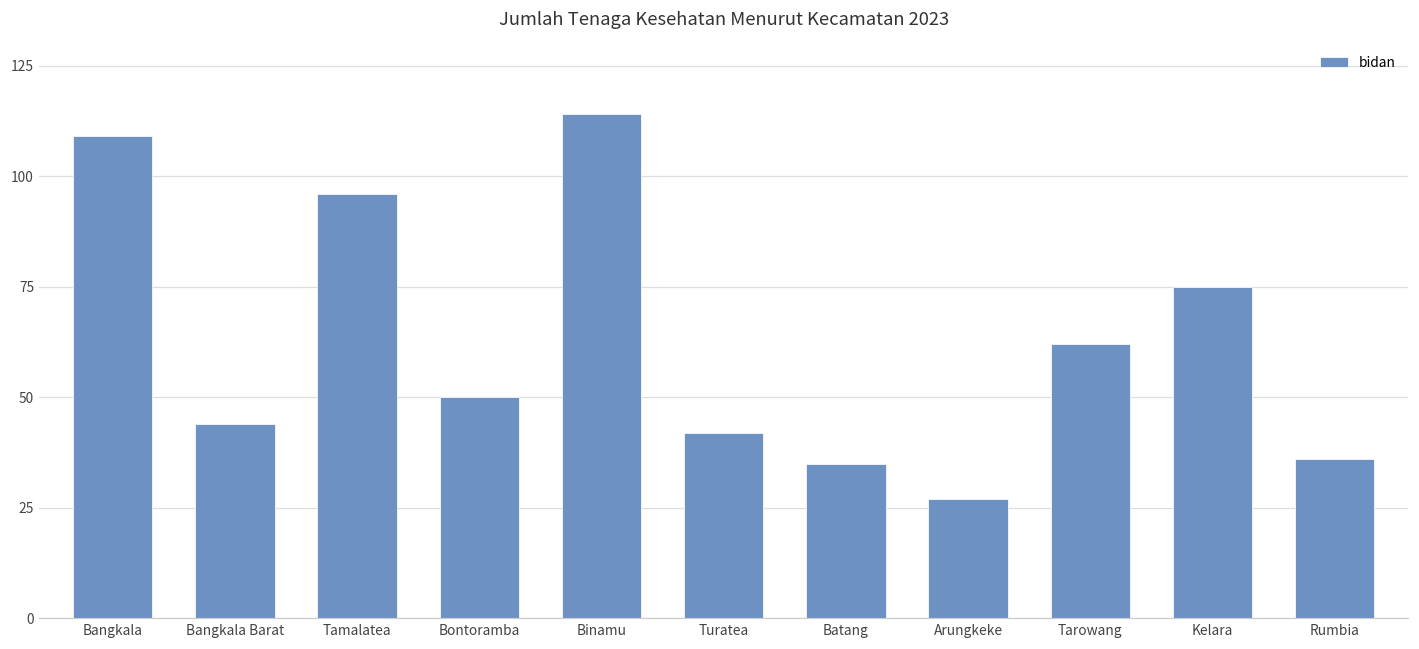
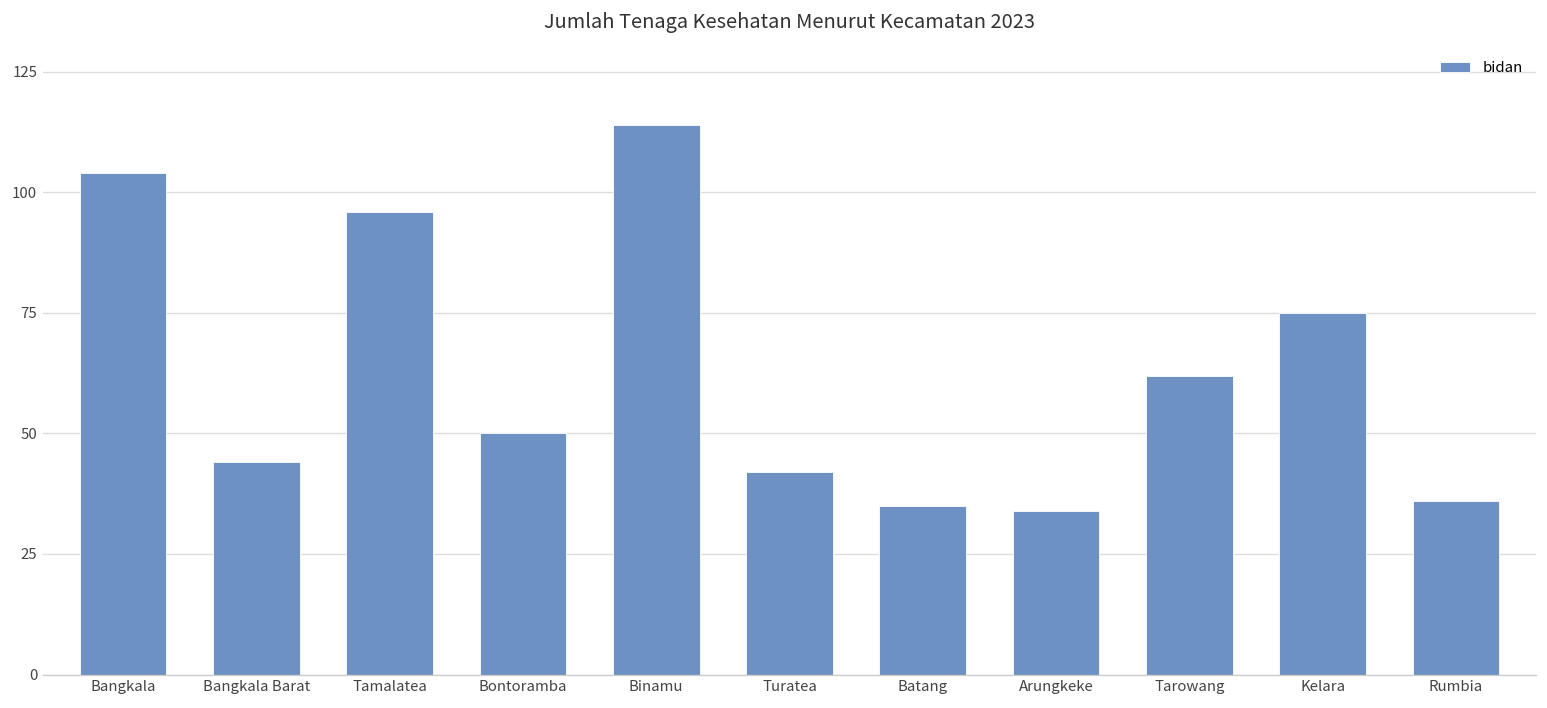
Bangkala: 109 -> 104
Arungkeke: 27 -> 34
